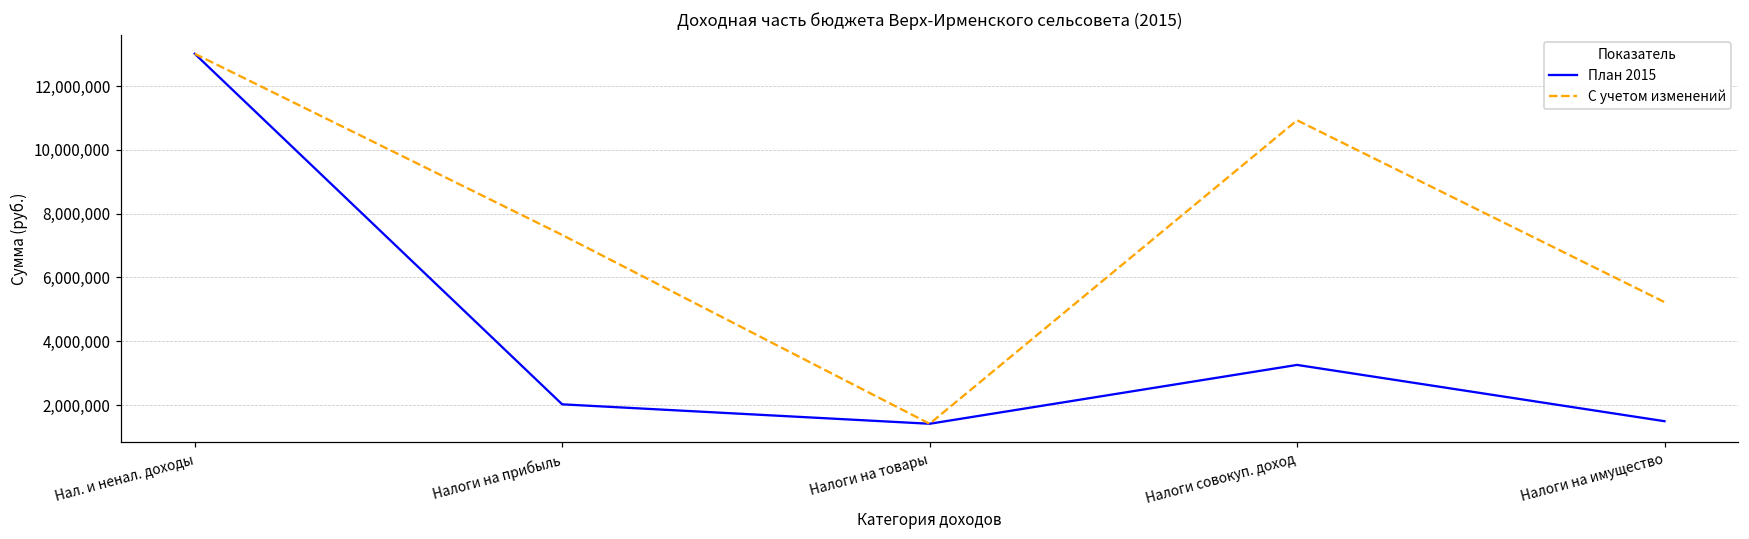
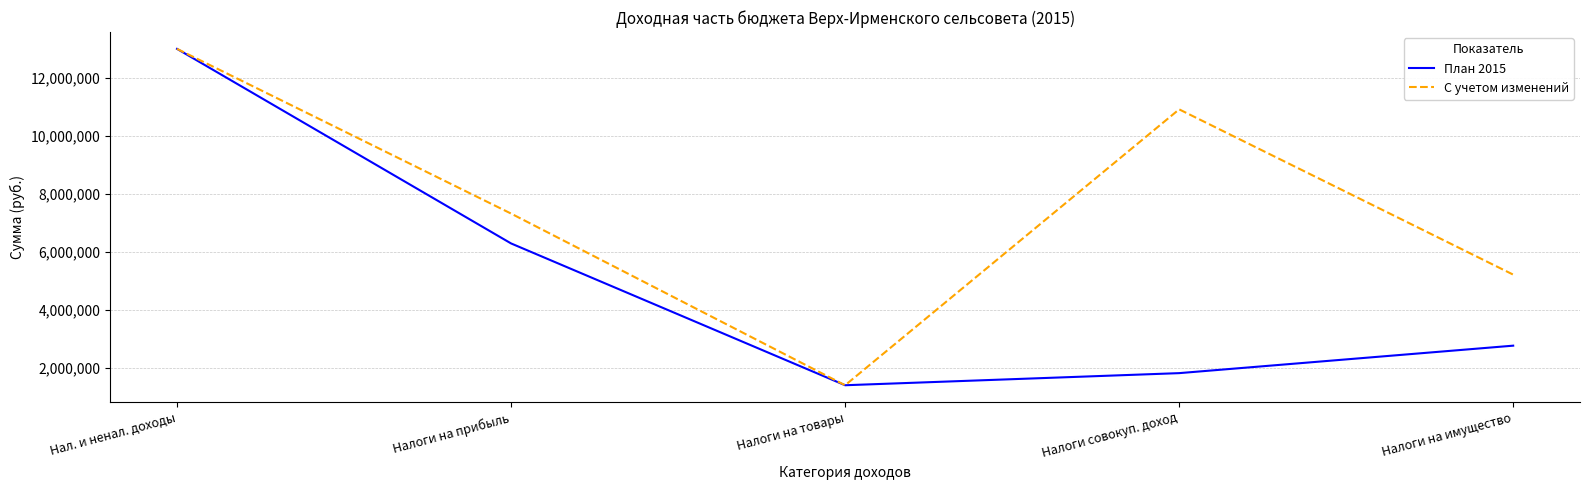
План 2015, Налоги на прибыль: 2,000,000 -> 6,300,000
План 2015, Налоги совокуп. доход: 3,300,000 -> 1,800,000
План 2015, Налоги на имущество: 1,500,000 -> 2,800,000
